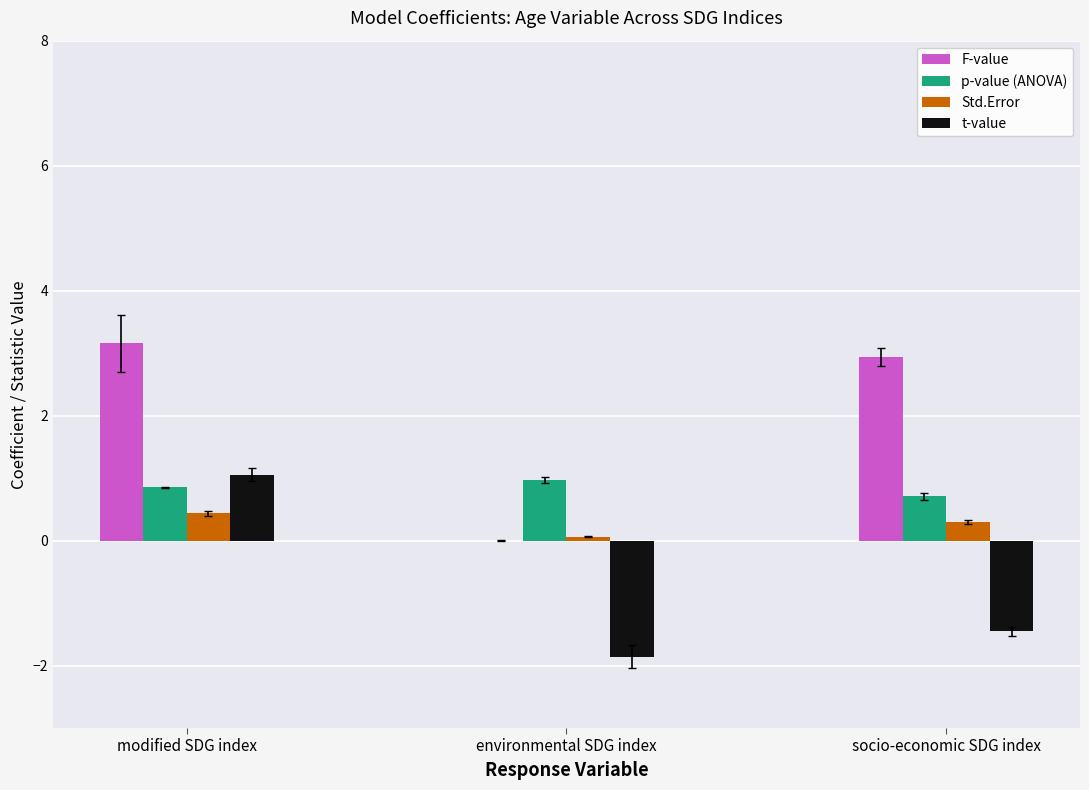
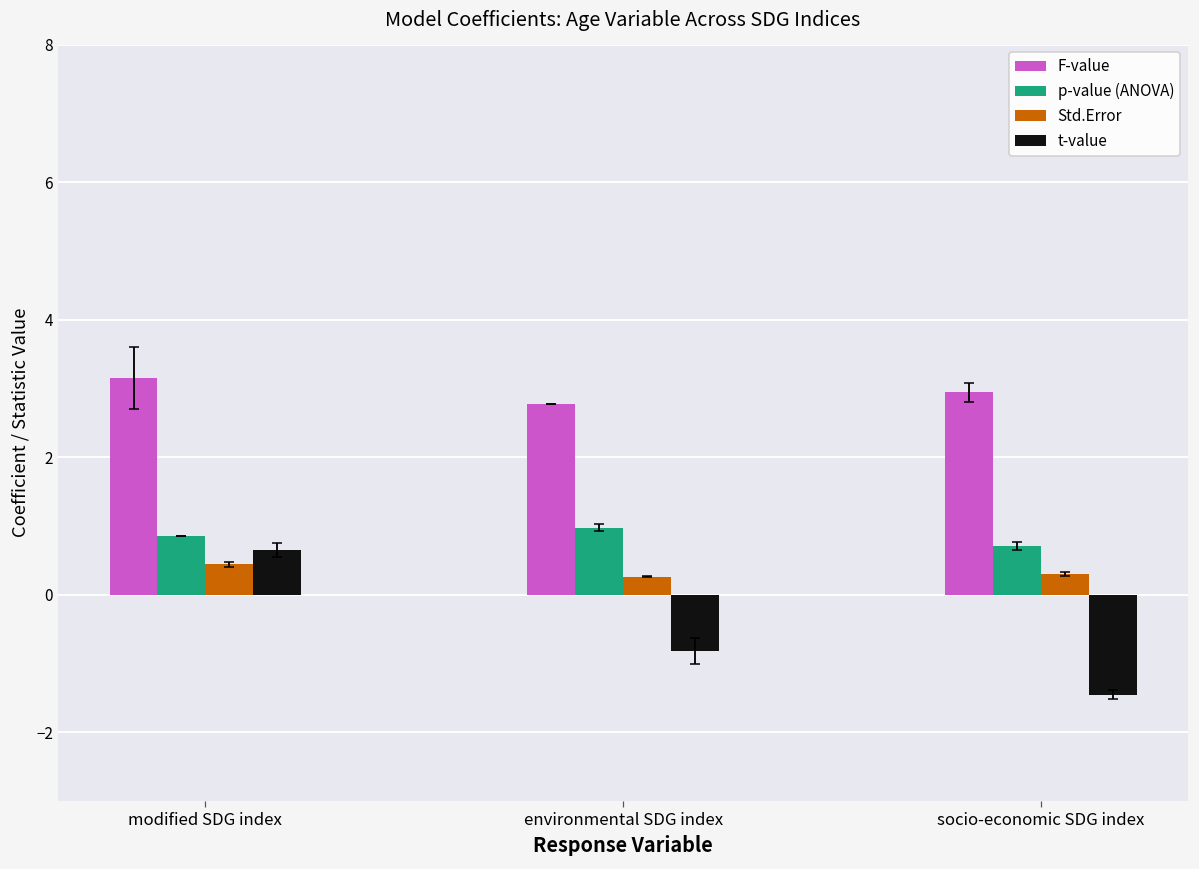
t-value, modified SDG index: 1.1 -> 0.6
F-value, environmental SDG index: 0.0 -> 2.8
Std.Error, environmental SDG index: 0.1 -> 0.3
t-value, environmental SDG index: -1.9 -> -0.8
